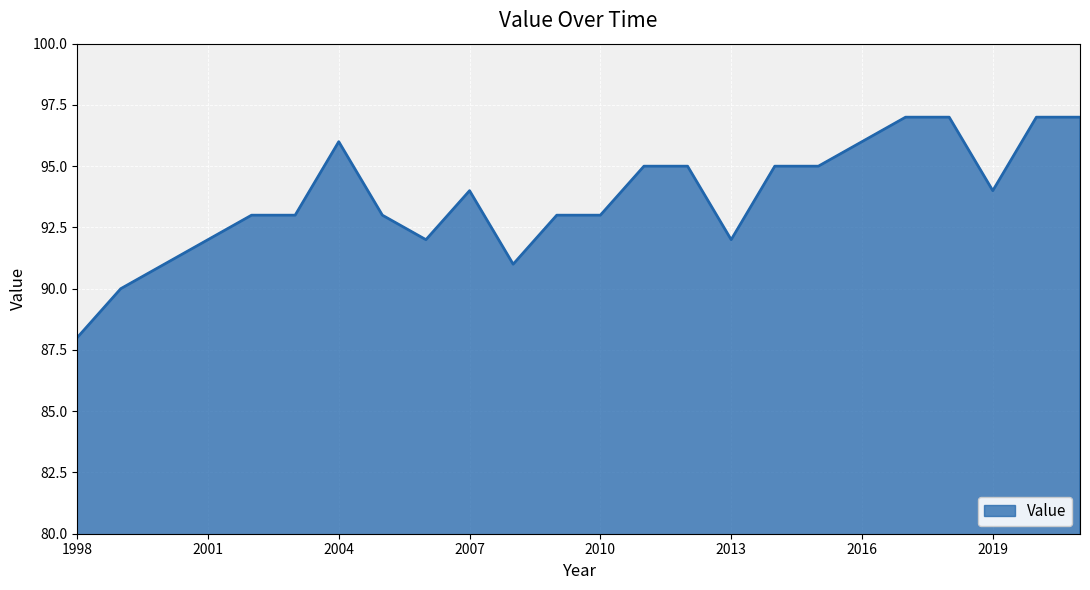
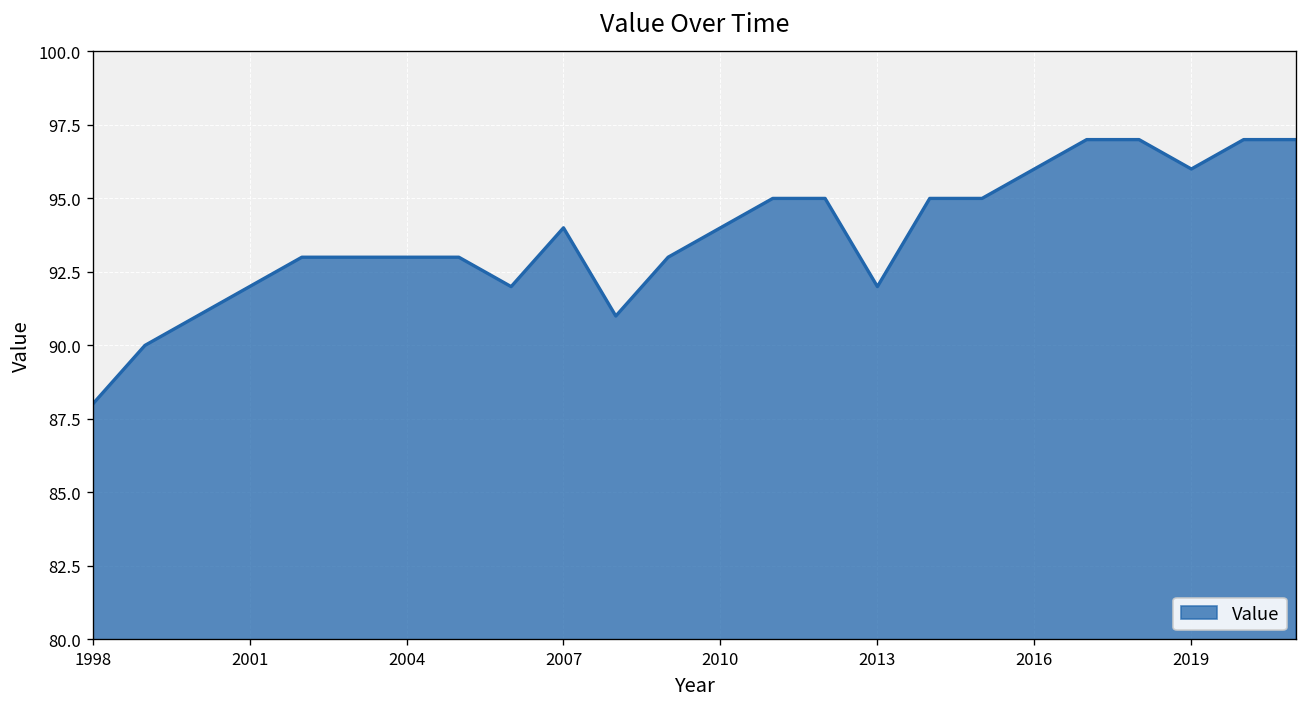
2004: 96 -> 93
2010: 93 -> 94
2019: 94 -> 96
